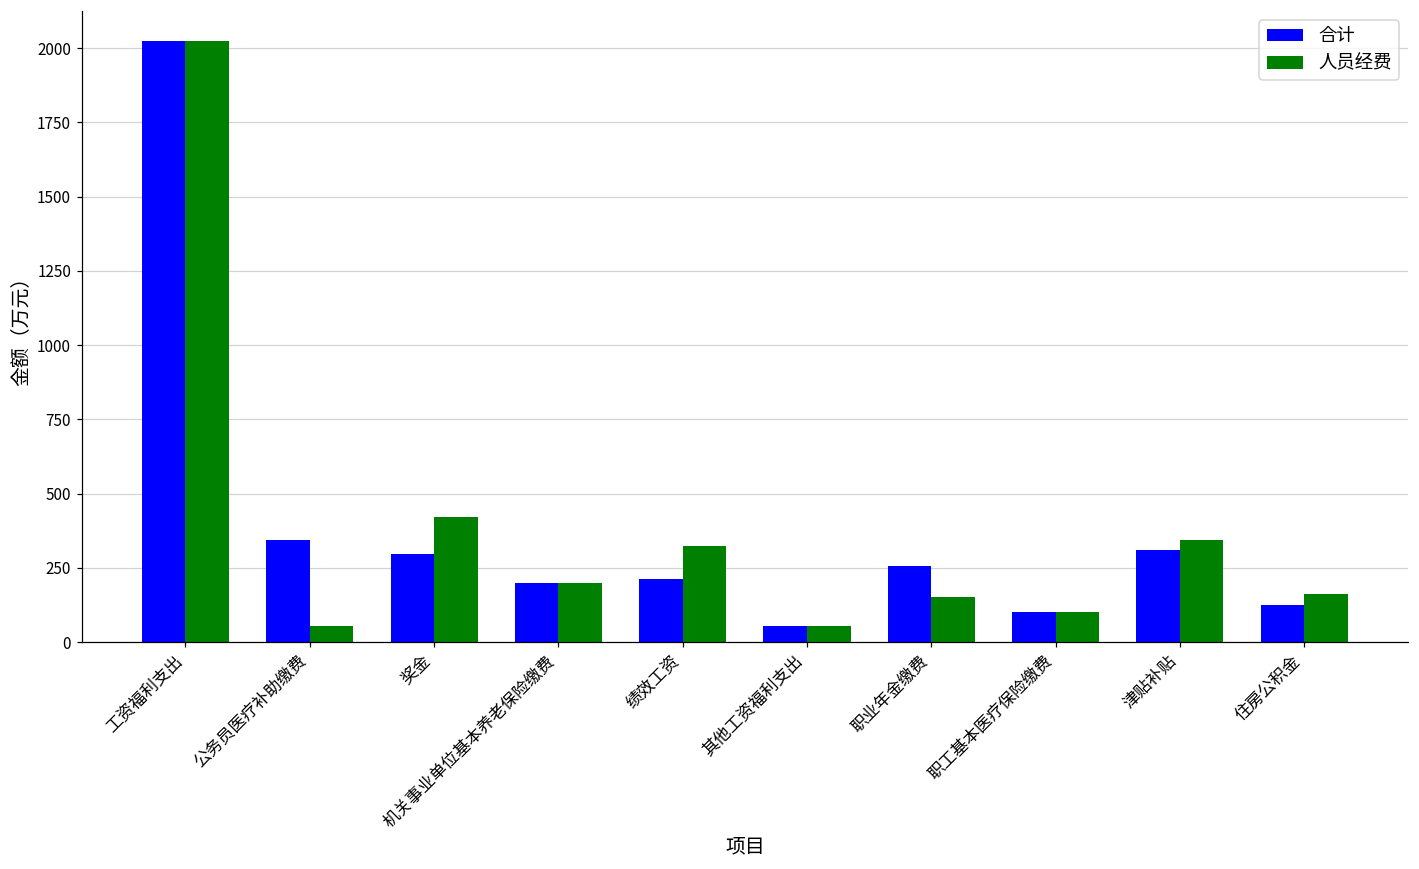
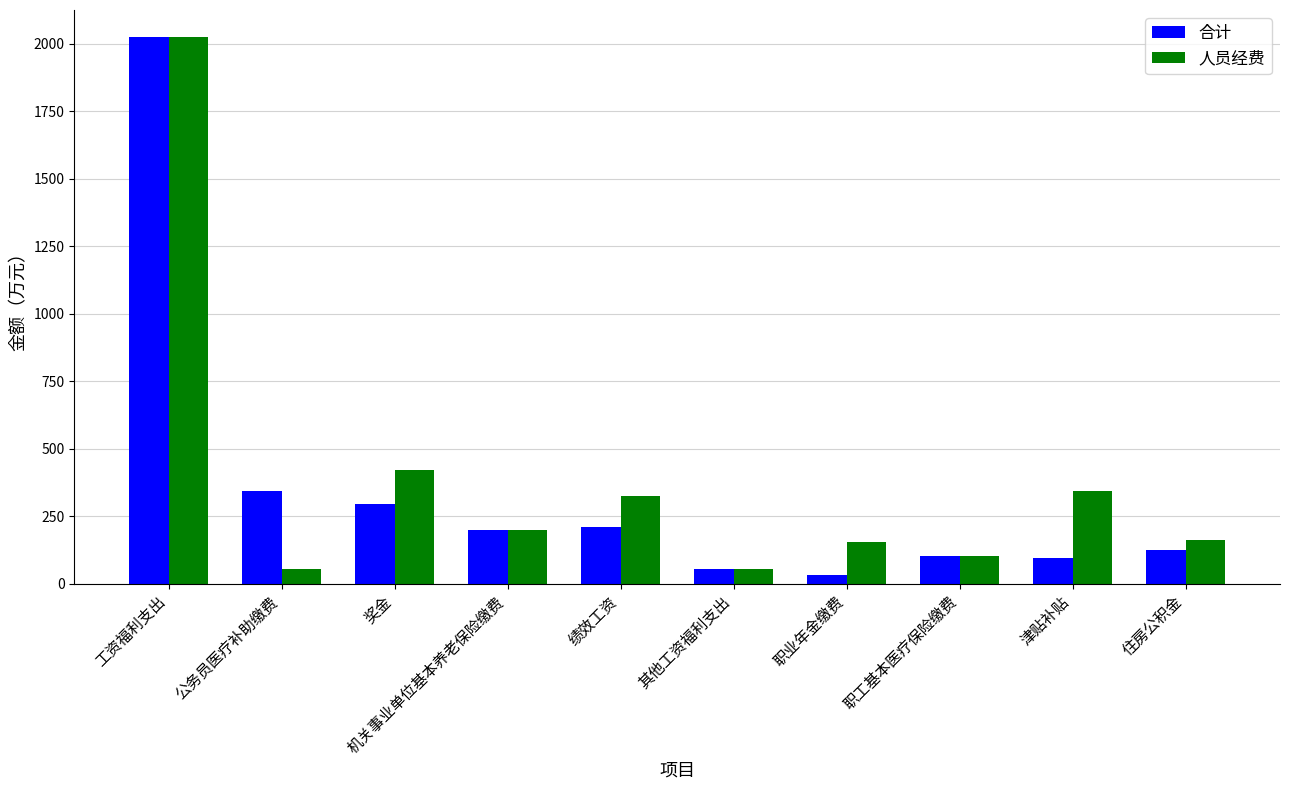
合计, 职业年金缴费: 260 -> 30
合计, 津贴补贴: 310 -> 100
